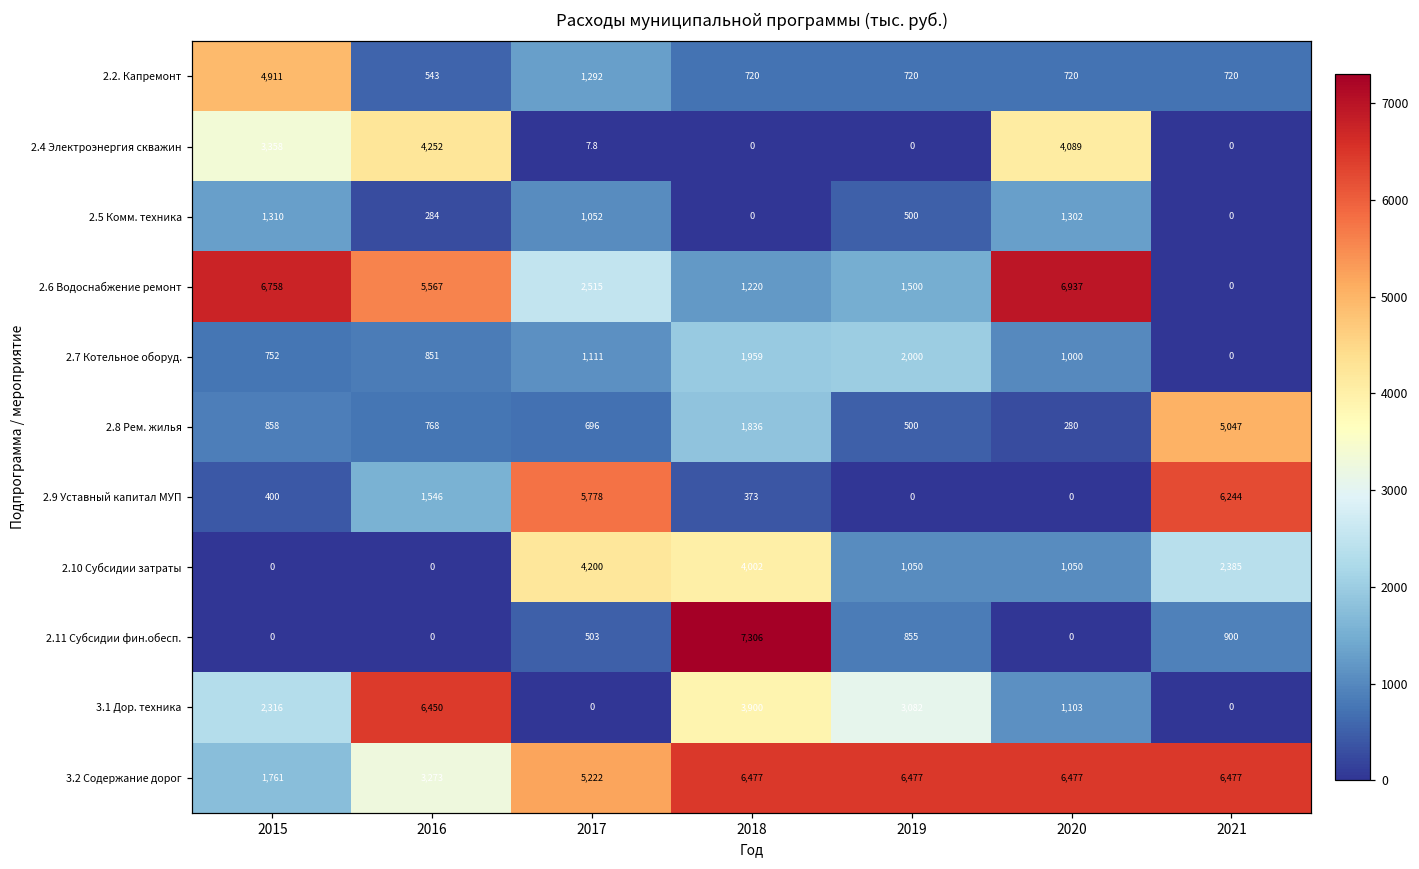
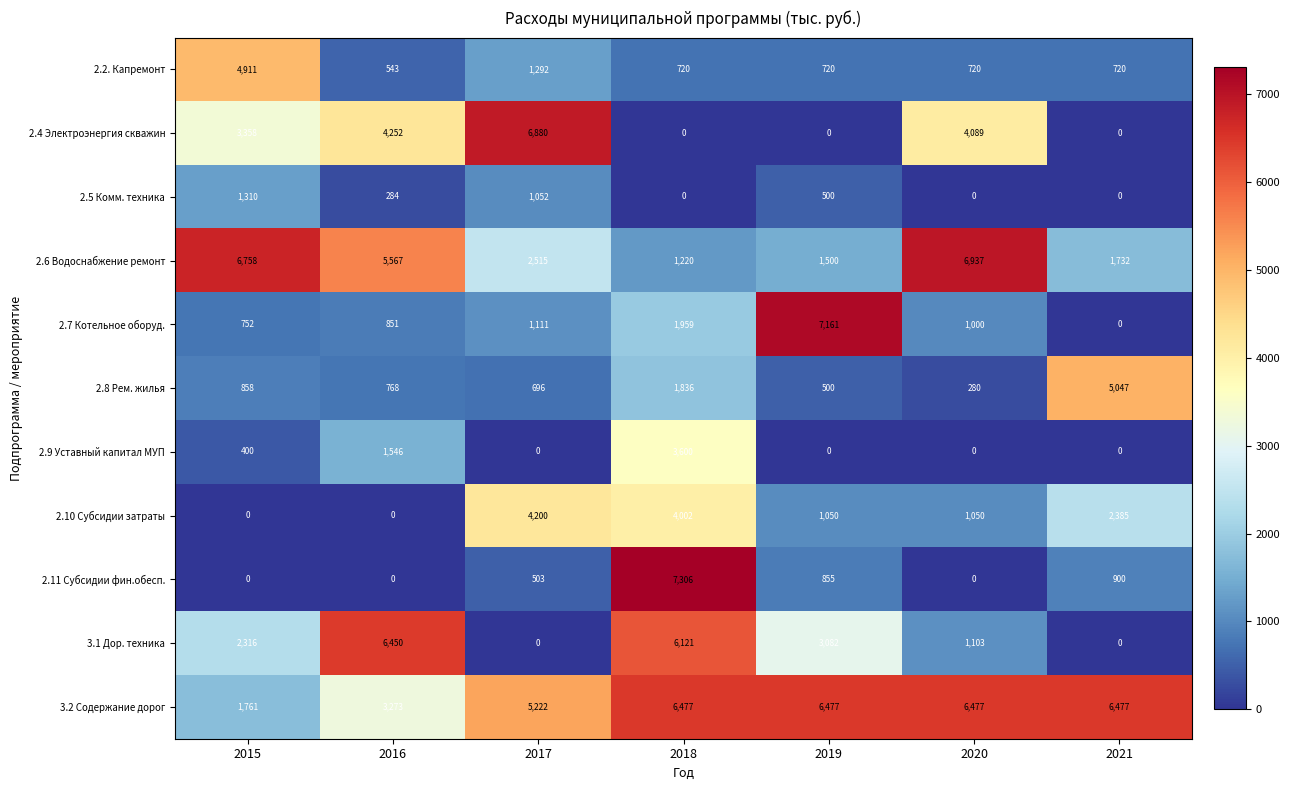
2.4 Электроэнергия скважин, 2017: 7.8 -> 6,880
2.5 Комм. техника, 2020: 1,302 -> 0
2.6 Водоснабжение ремонт, 2021: 0 -> 1,732
2.7 Котельное оборуд., 2019: 2,000 -> 7,161
2.9 Уставный капитал МУП, 2017: 5,778 -> 0
2.9 Уставный капитал МУП, 2018: 373 -> 3,600
2.9 Уставный капитал МУП, 2021: 6,244 -> 0
3.1 Дор. техника, 2018: 3,900 -> 6,121
